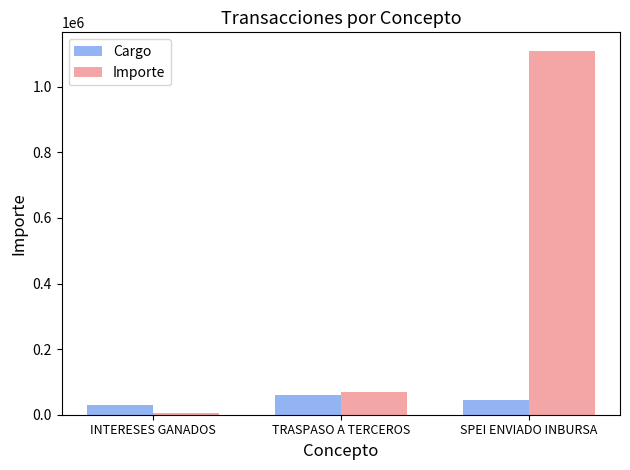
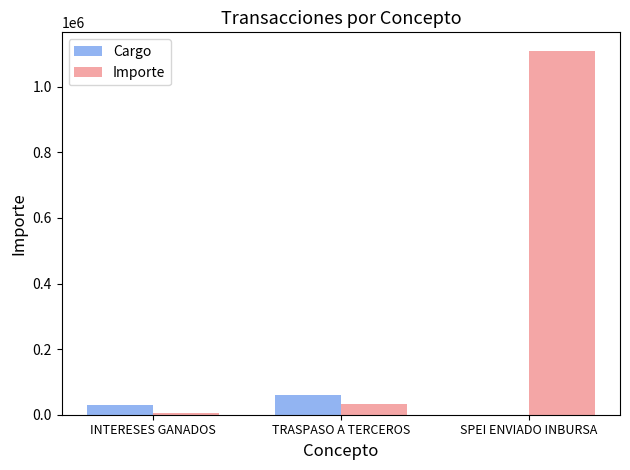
Importe, TRASPASO A TERCEROS: 70000 -> 30000
Cargo, SPEI ENVIADO INBURSA: 40000 -> 0
